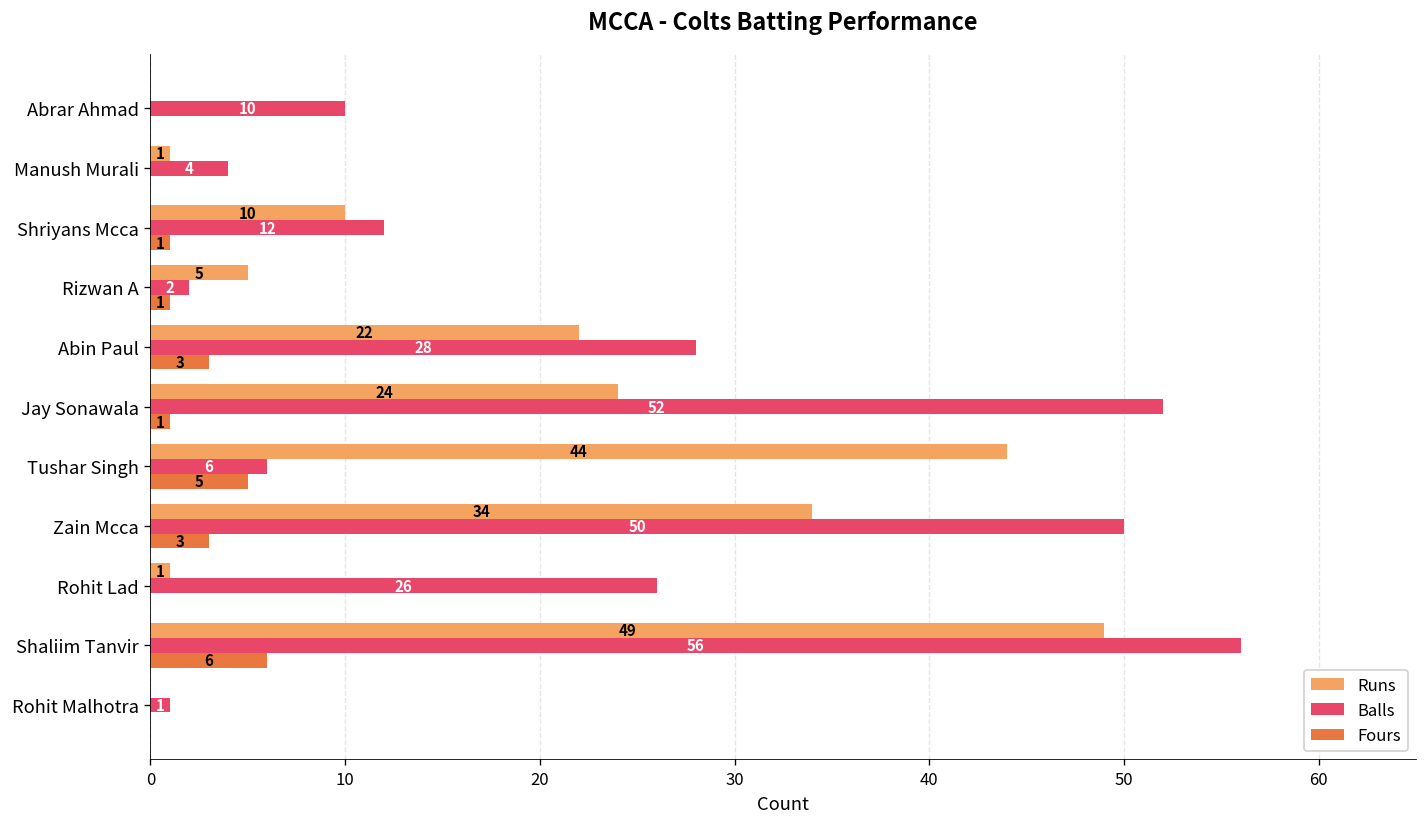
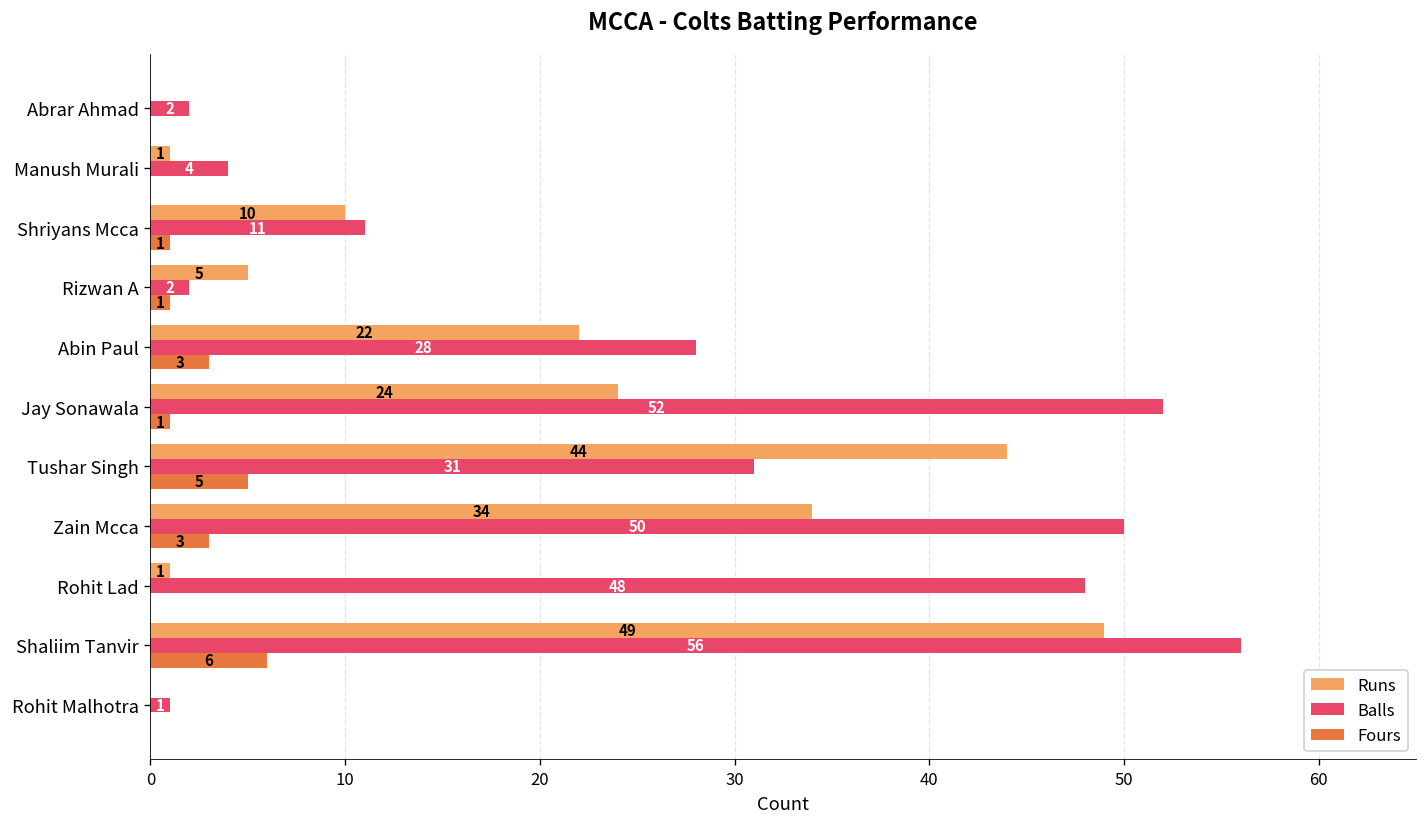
Balls, Abrar Ahmad: 10 -> 2
Balls, Shriyans Mcca: 12 -> 11
Balls, Tushar Singh: 6 -> 31
Balls, Rohit Lad: 26 -> 48
